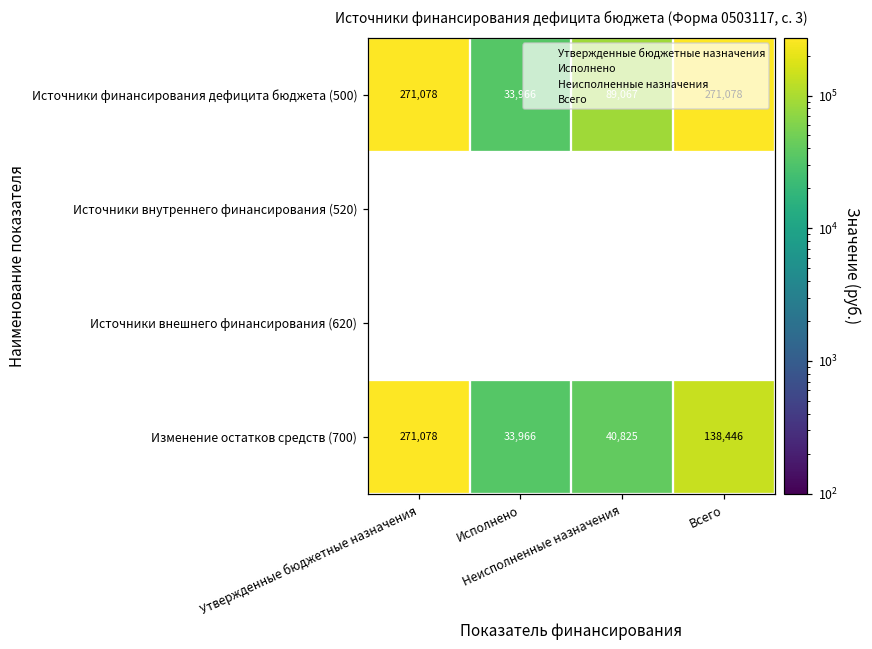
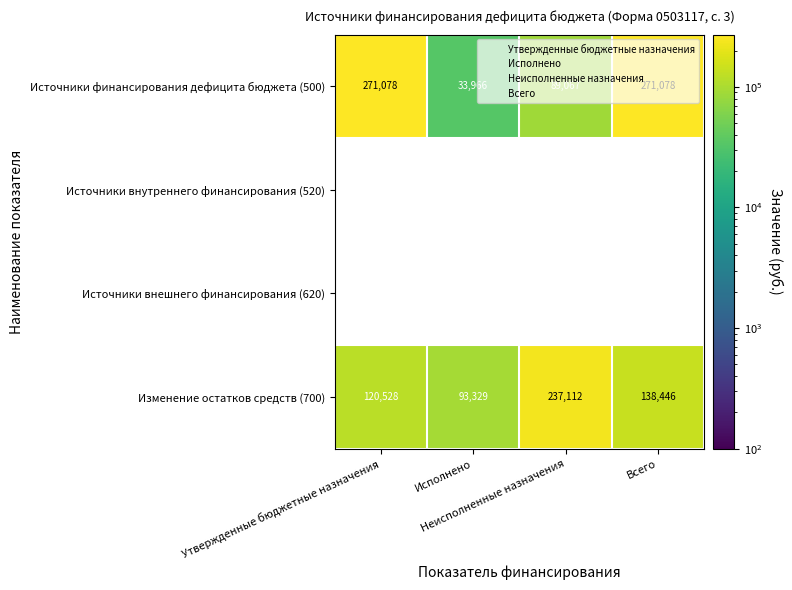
Изменение остатков средств (700), Утвержденные бюджетные назначения: 271,078 -> 120,528
Изменение остатков средств (700), Исполнено: 33,966 -> 93,329
Изменение остатков средств (700), Неисполненные назначения: 40,825 -> 237,112
